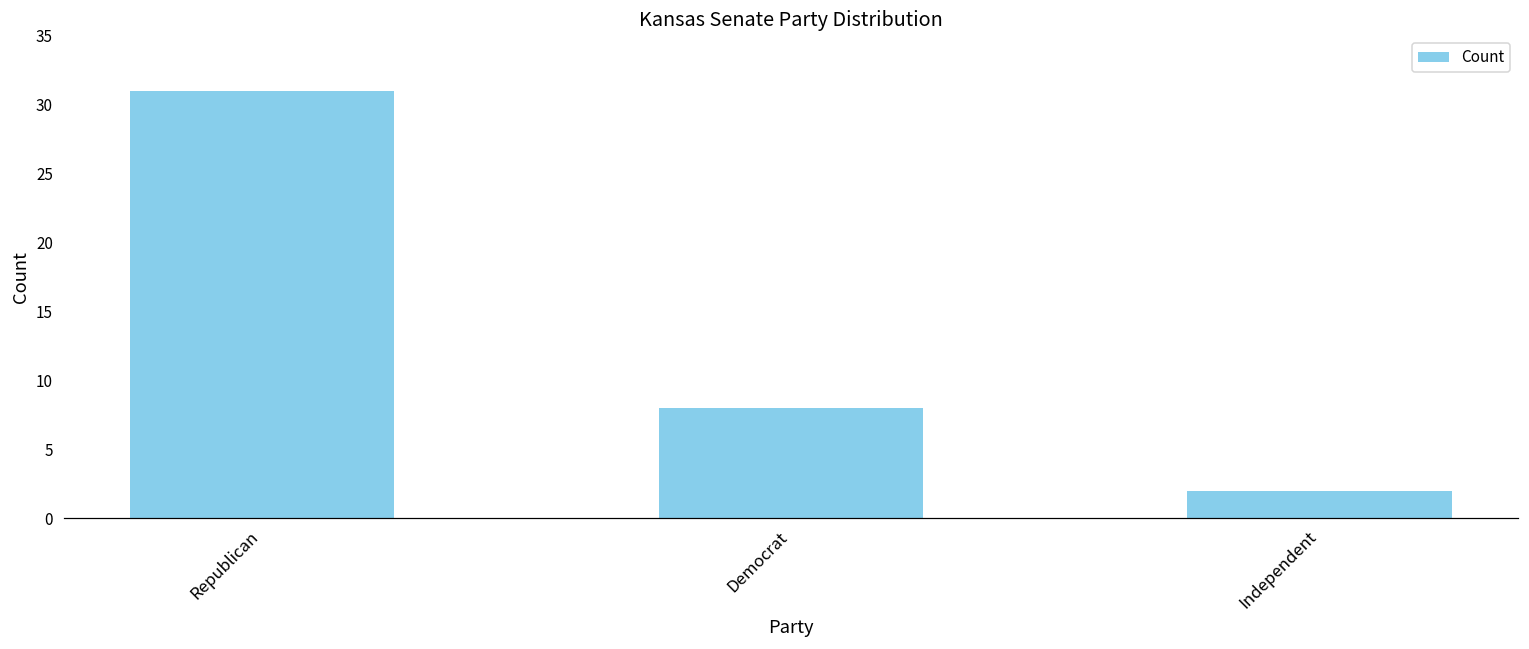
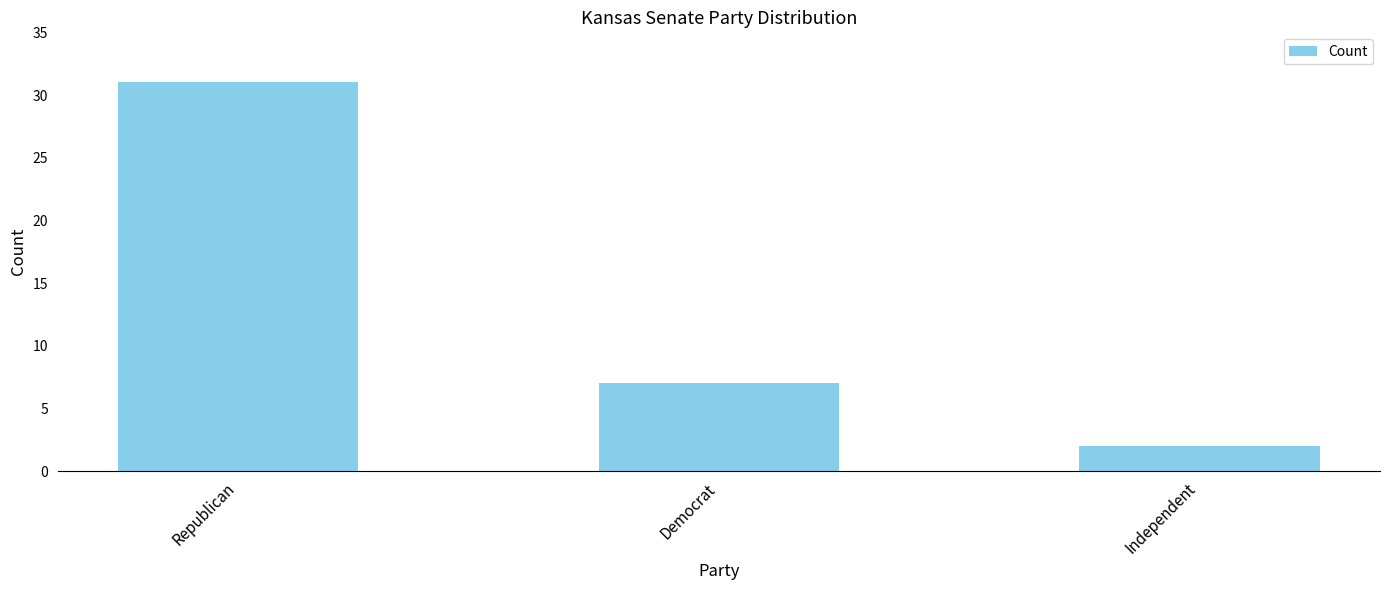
Democrat: 8 -> 7
